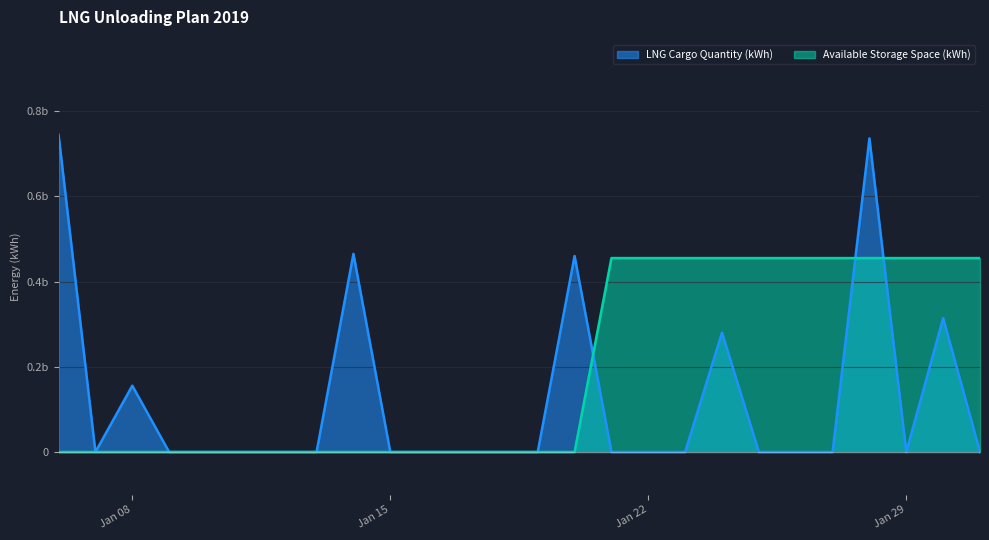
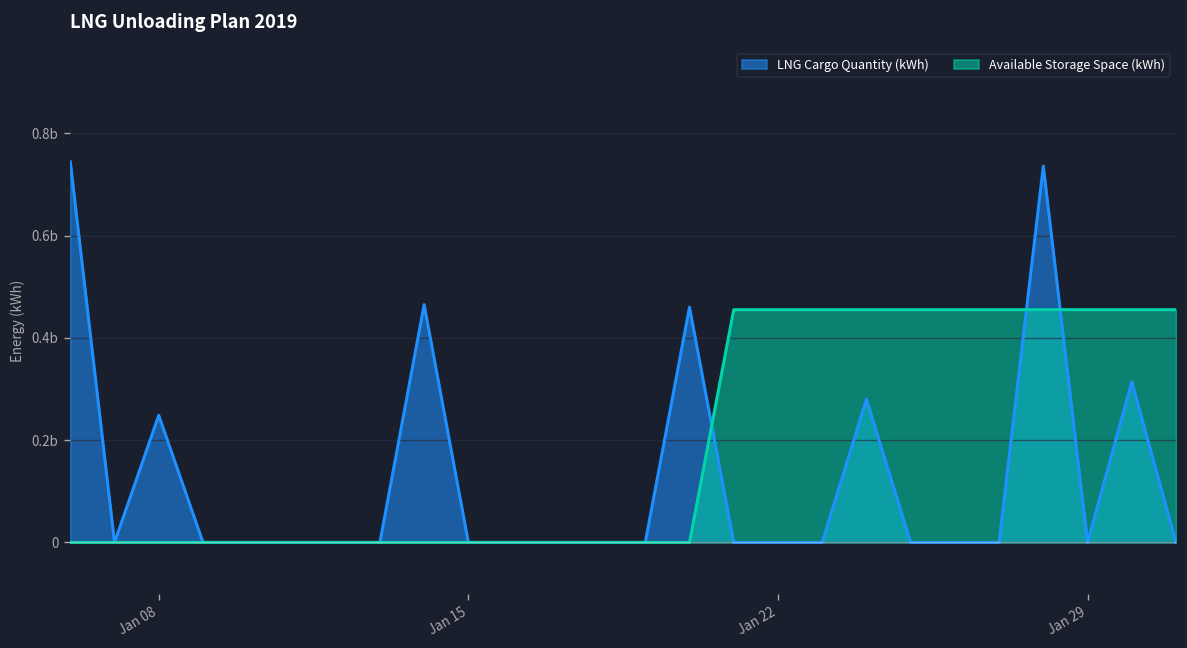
LNG Cargo Quantity (kWh), Jan 08: 0.16b -> 0.25b
